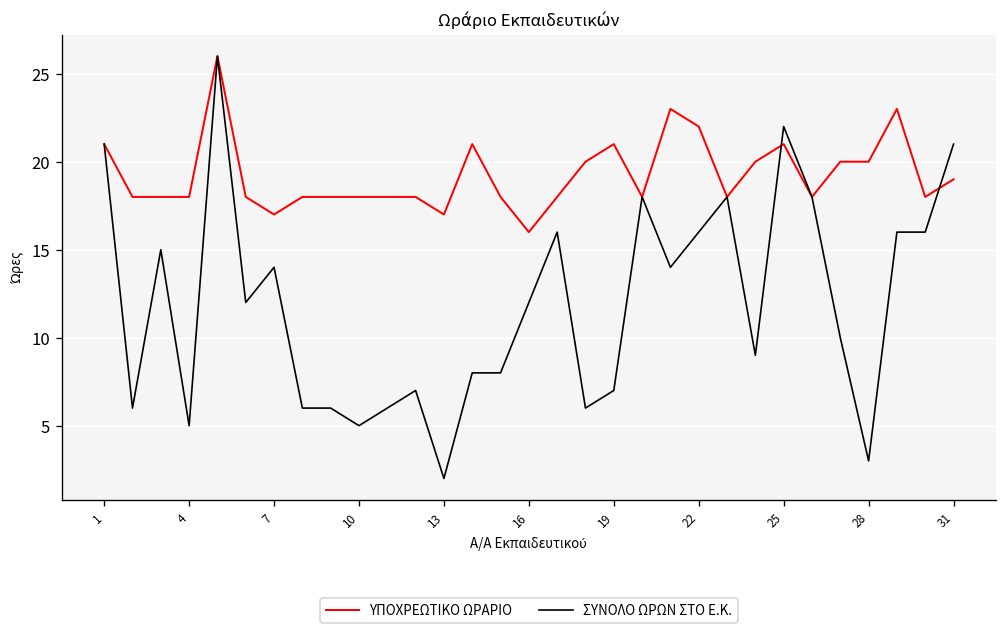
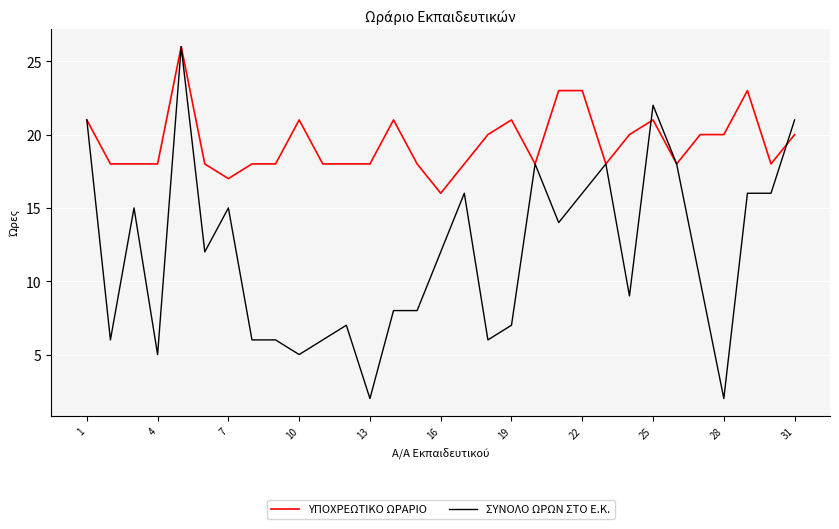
ΣΥΝΟΛΟ ΩΡΩΝ ΣΤΟ Ε.Κ., 7: 14 -> 15
ΥΠΟΧΡΕΩΤΙΚΟ ΩΡΑΡΙΟ, 10: 18 -> 21
ΥΠΟΧΡΕΩΤΙΚΟ ΩΡΑΡΙΟ, 13: 17 -> 18
ΥΠΟΧΡΕΩΤΙΚΟ ΩΡΑΡΙΟ, 22: 22 -> 23
ΣΥΝΟΛΟ ΩΡΩΝ ΣΤΟ Ε.Κ., 28: 3 -> 2
ΥΠΟΧΡΕΩΤΙΚΟ ΩΡΑΡΙΟ, 31: 19 -> 20
